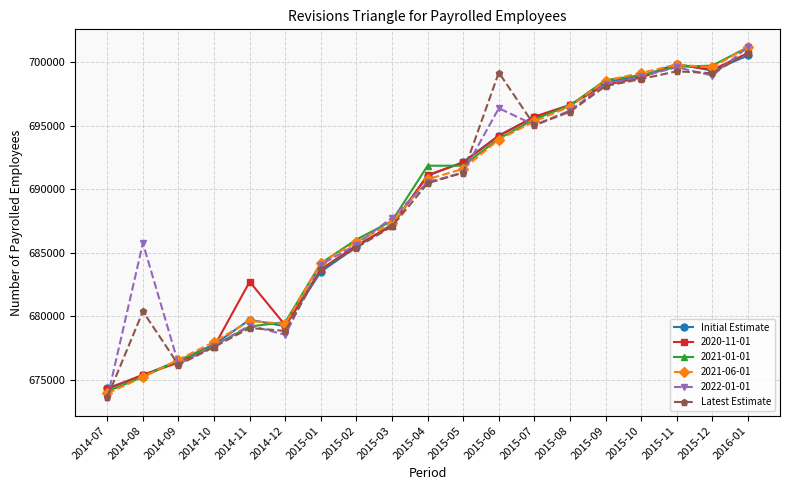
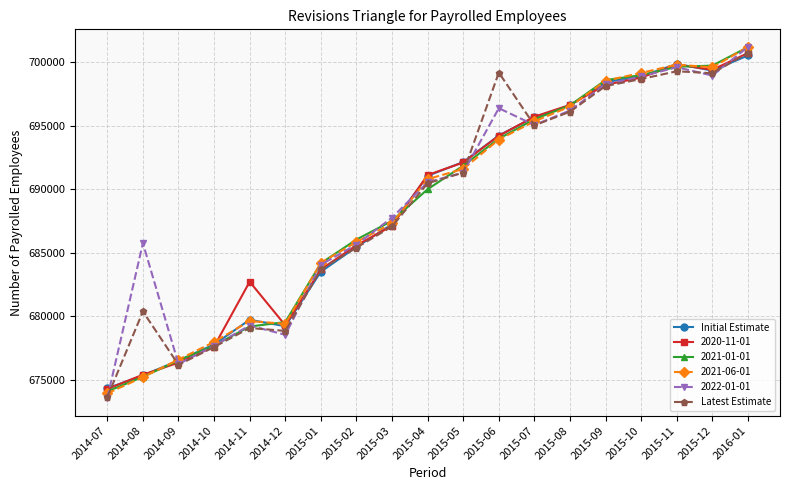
2021-01-01, 2015-04: 691900 -> 690000
